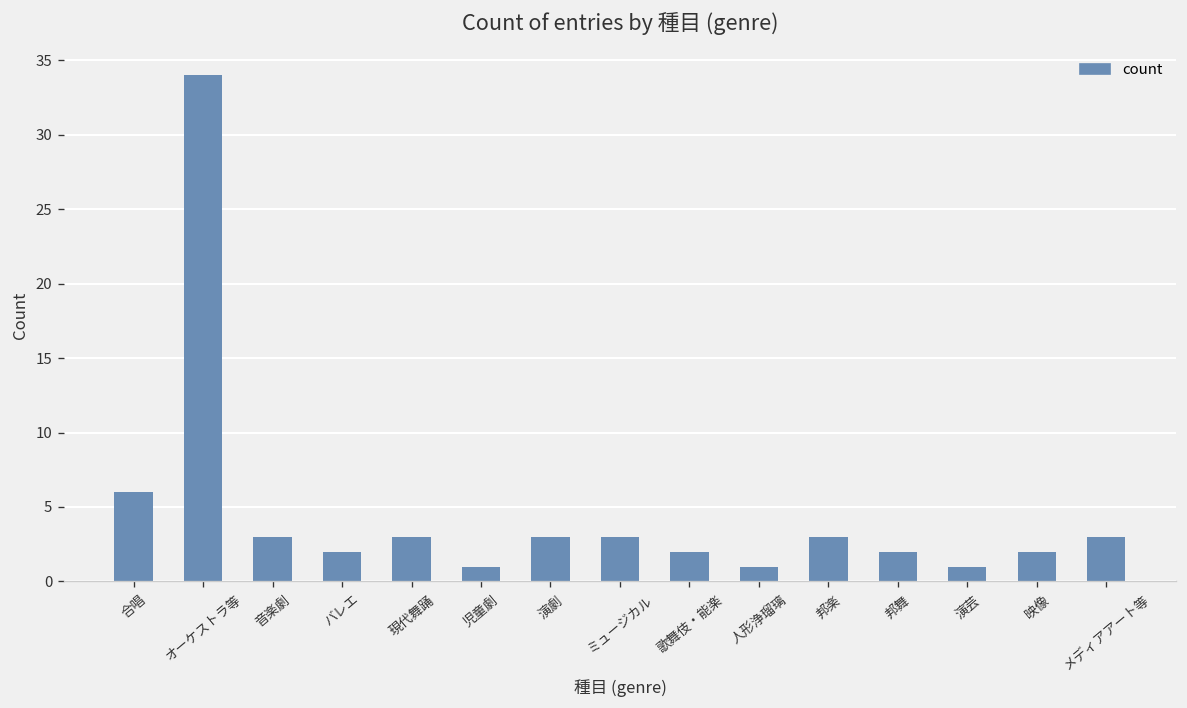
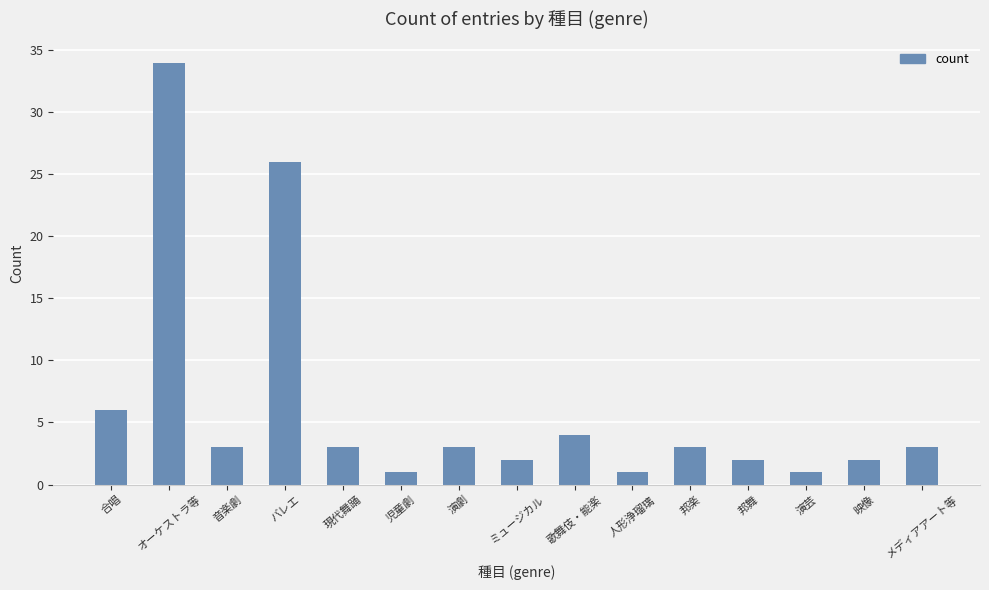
バレエ: 2 -> 26
ミュージカル: 3 -> 2
歌舞伎・能楽: 2 -> 4
